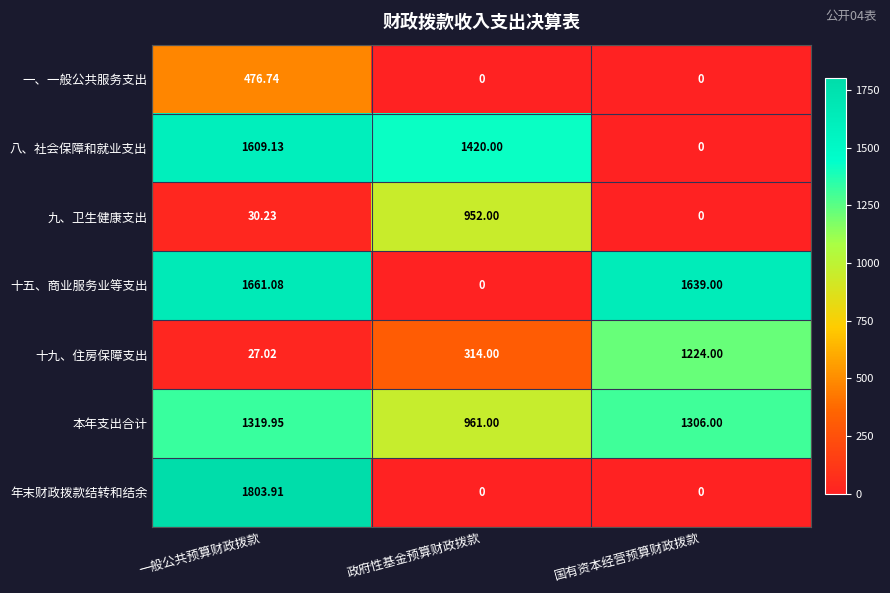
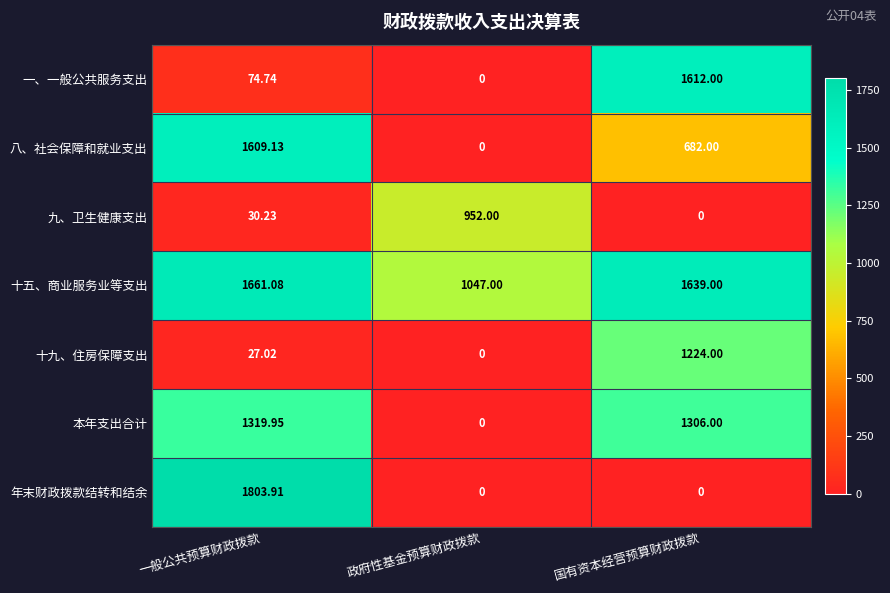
一、一般公共服务支出, 一般公共预算财政拨款: 476.74 -> 74.74
一、一般公共服务支出, 国有资本经营预算财政拨款: 0 -> 1612.00
八、社会保障和就业支出, 政府性基金预算财政拨款: 1420.00 -> 0
八、社会保障和就业支出, 国有资本经营预算财政拨款: 0 -> 682.00
十五、商业服务业等支出, 政府性基金预算财政拨款: 0 -> 1047.00
十九、住房保障支出, 政府性基金预算财政拨款: 314.00 -> 0
本年支出合计, 政府性基金预算财政拨款: 961.00 -> 0
